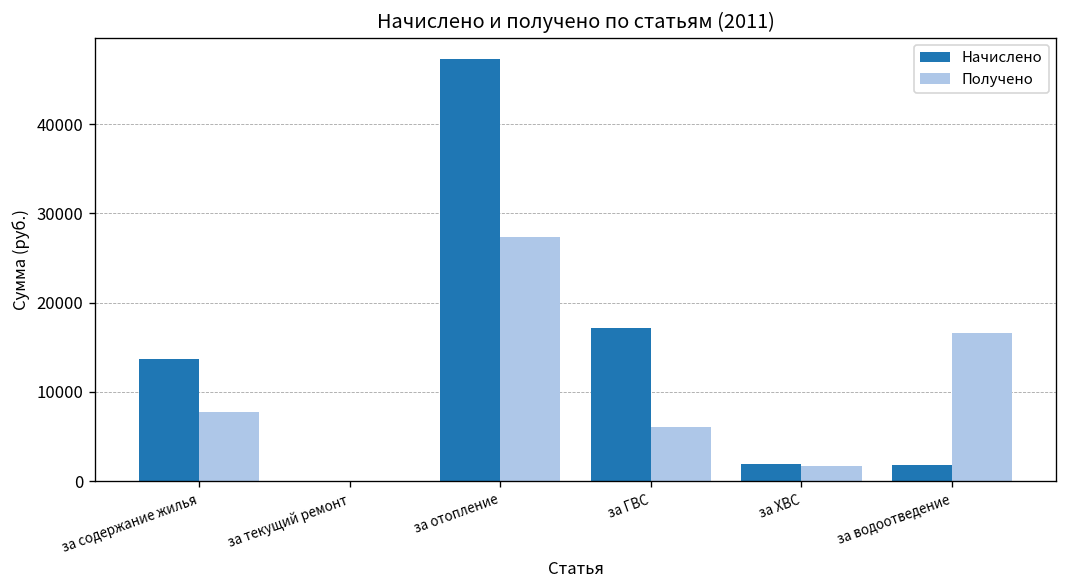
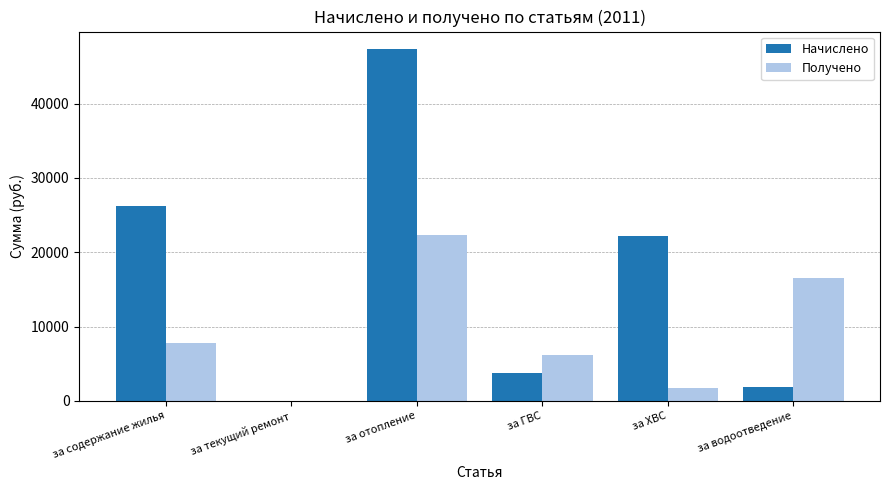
Начислено, за содержание жилья: 14000 -> 26000
Получено, за отопление: 27000 -> 22000
Начислено, за ГВС: 17000 -> 4000
Начислено, за ХВС: 2000 -> 22000
